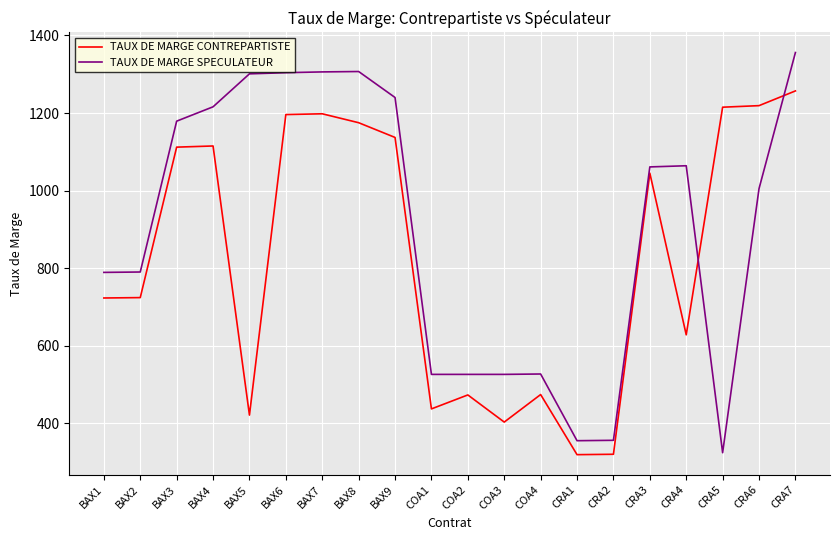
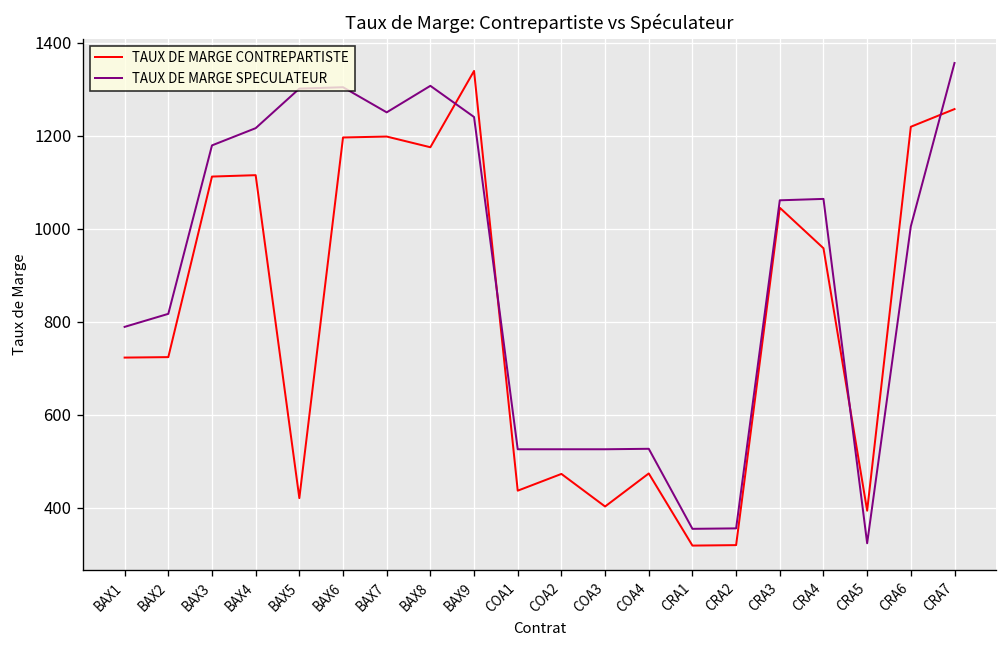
TAUX DE MARGE SPECULATEUR, BAX2: 790 -> 820
TAUX DE MARGE SPECULATEUR, BAX7: 1310 -> 1250
TAUX DE MARGE CONTREPARTISTE, BAX9: 1140 -> 1340
TAUX DE MARGE CONTREPARTISTE, CRA4: 630 -> 960
TAUX DE MARGE CONTREPARTISTE, CRA5: 1220 -> 390
